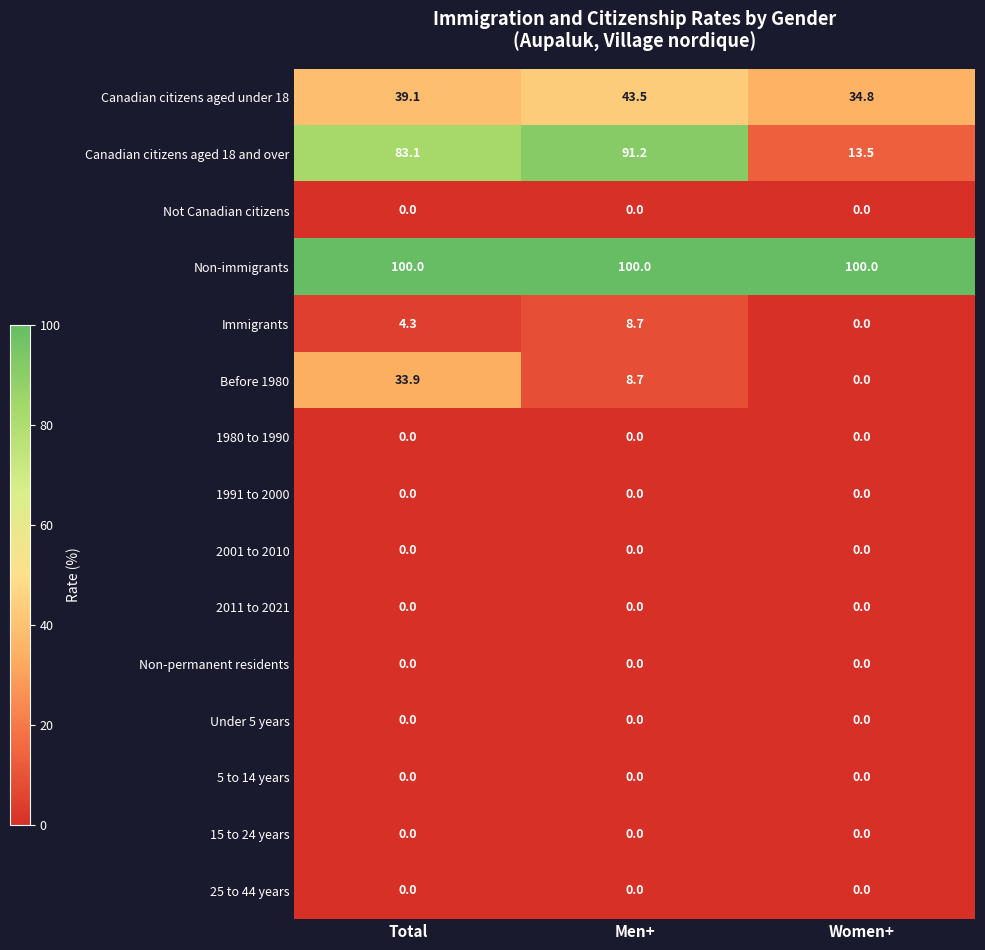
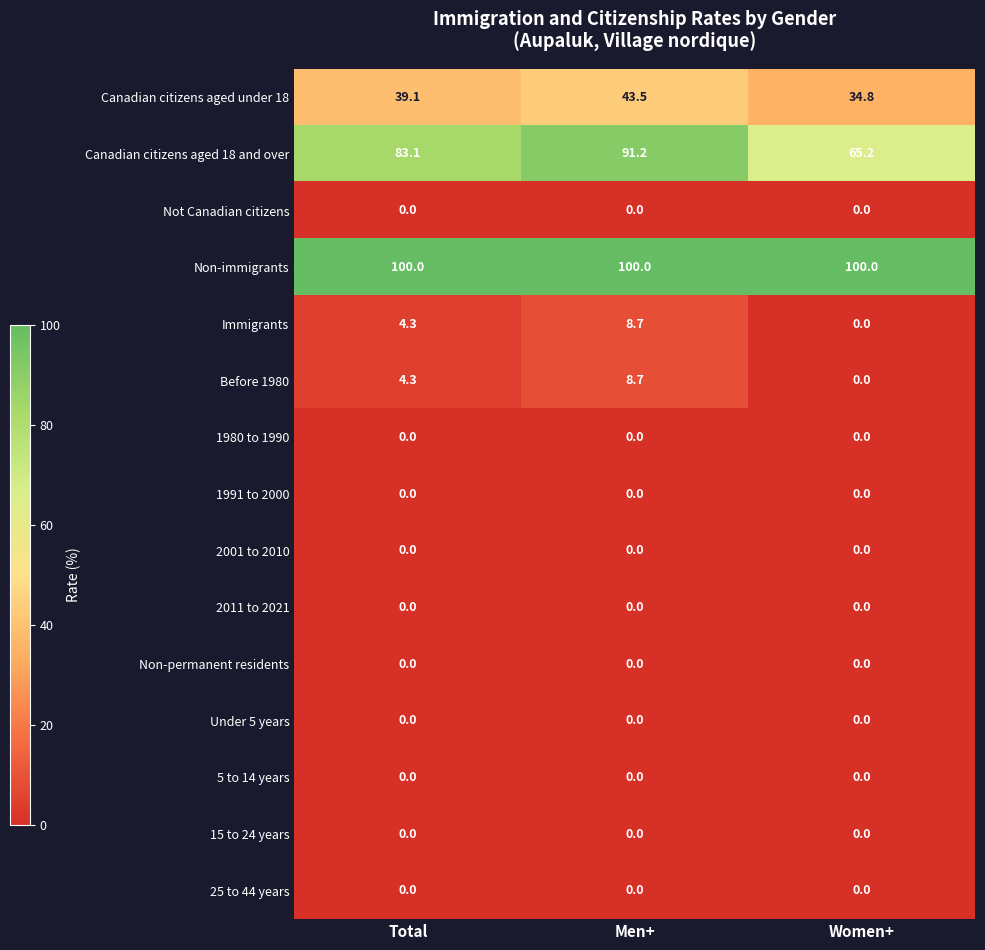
Canadian citizens aged 18 and over, Women+: 13.5 -> 65.2
Before 1980, Total: 33.9 -> 4.3
